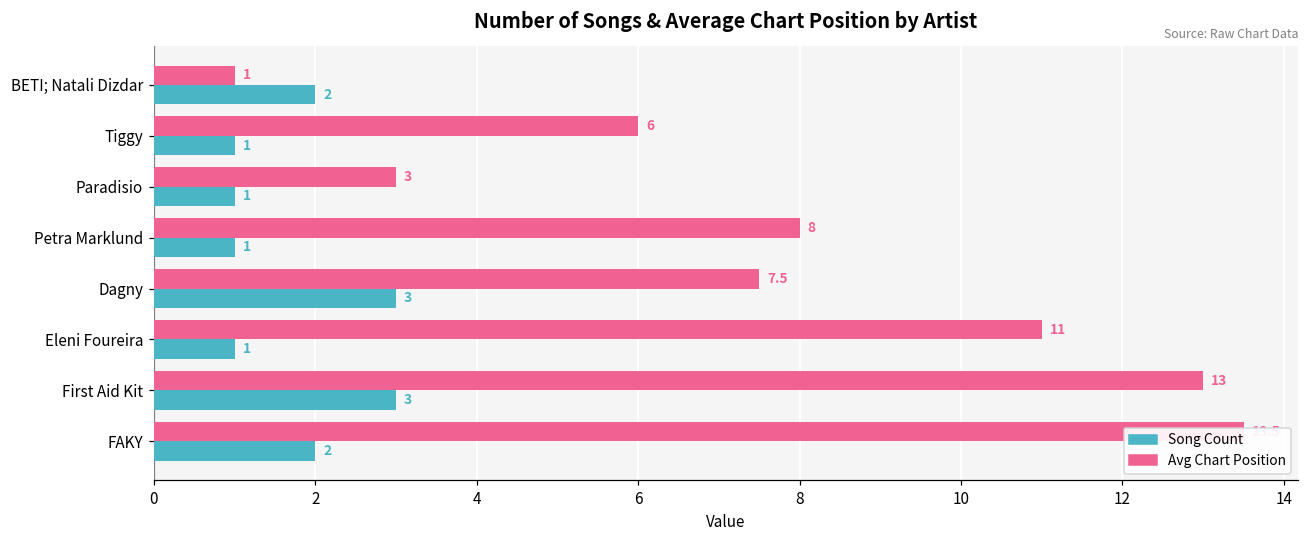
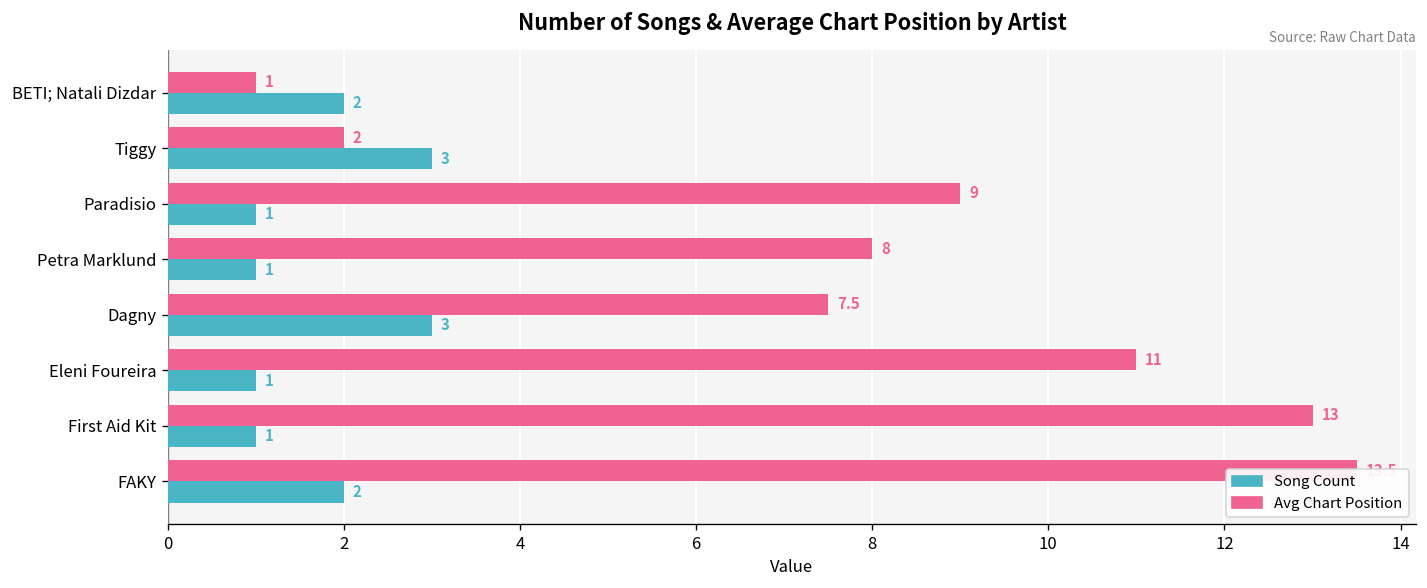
Avg Chart Position, Tiggy: 6 -> 2
Song Count, Tiggy: 1 -> 3
Avg Chart Position, Paradisio: 3 -> 9
Song Count, First Aid Kit: 3 -> 1
